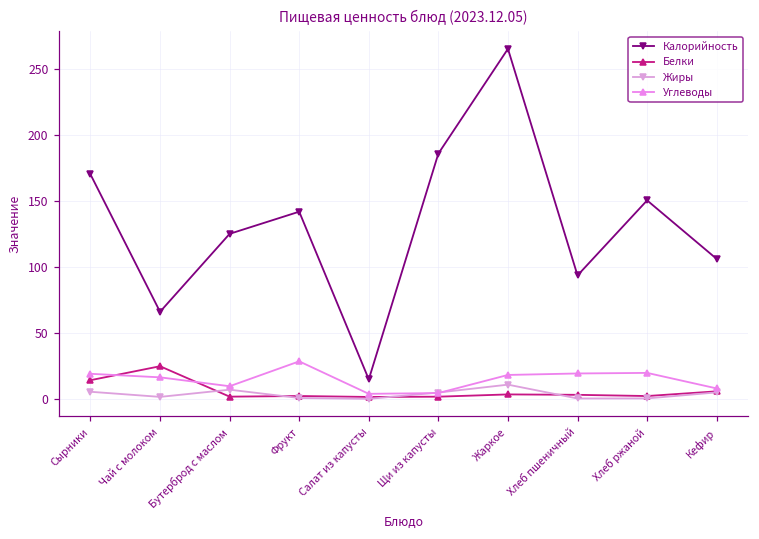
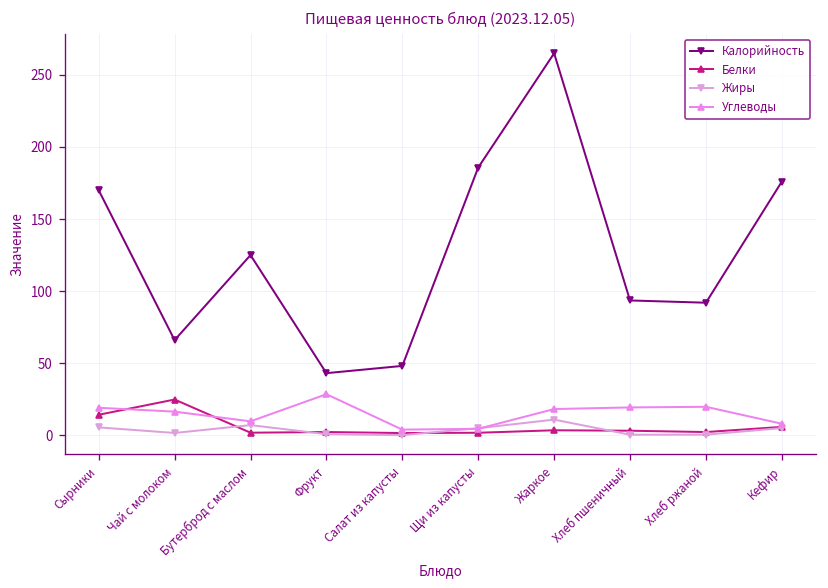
Калорийность, Фрукт: 142 -> 43
Калорийность, Салат из капусты: 15 -> 48
Калорийность, Хлеб ржаной: 150 -> 92
Калорийность, Кефир: 106 -> 176
